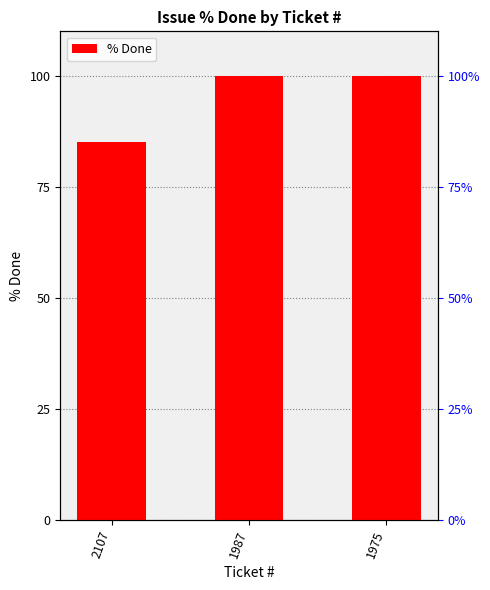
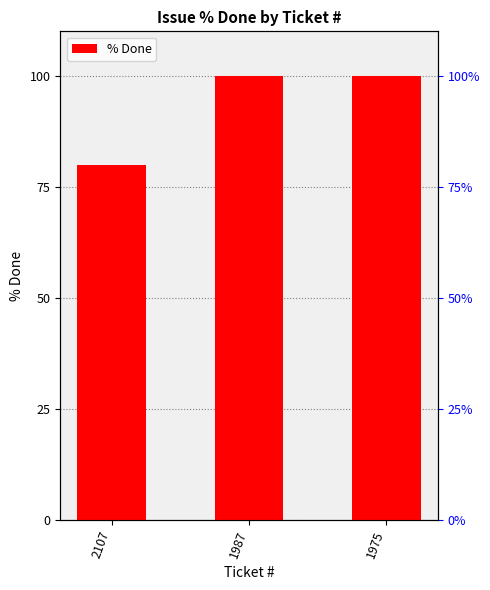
2107: 85 -> 80
